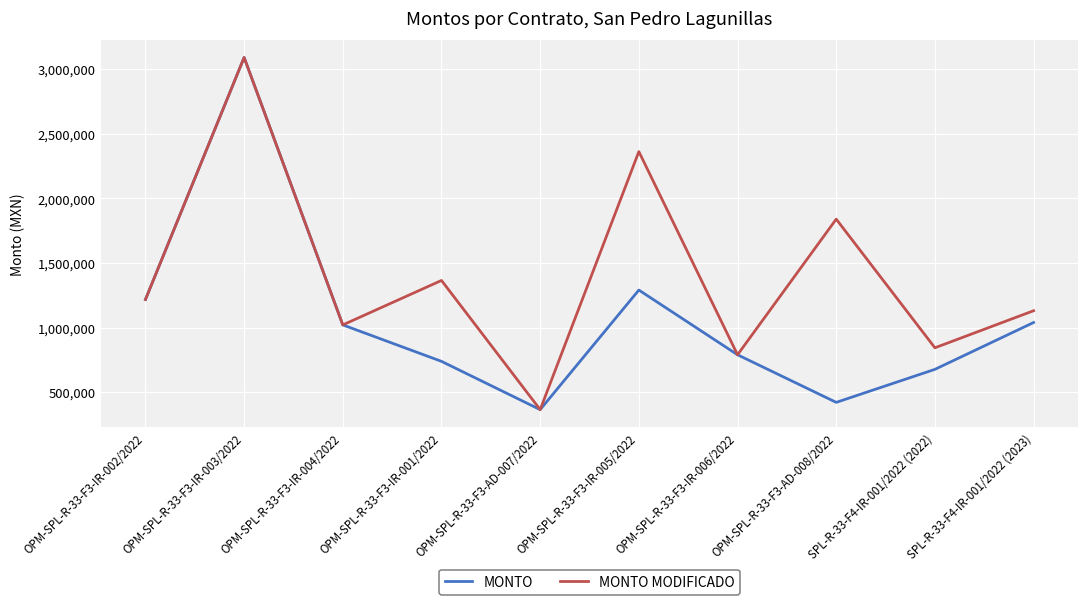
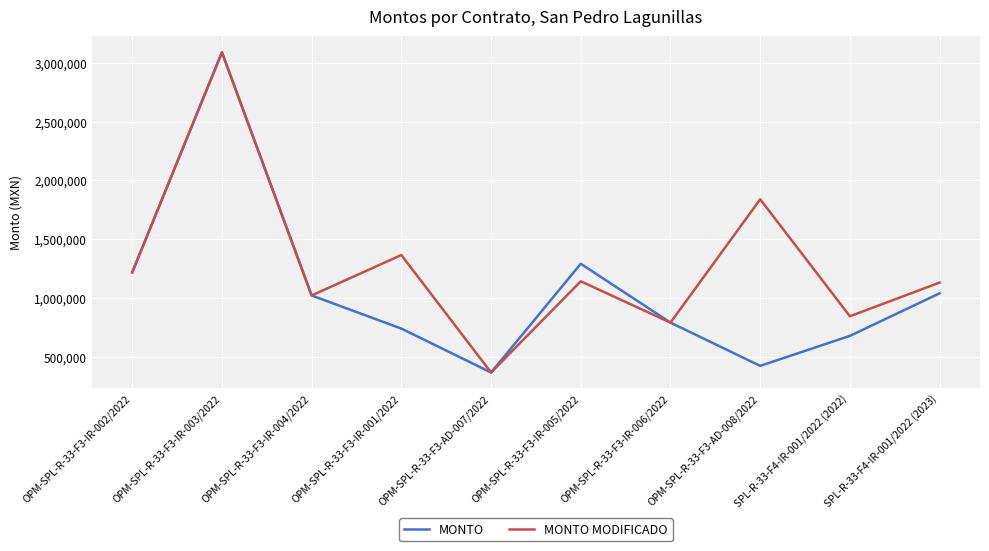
MONTO MODIFICADO, OPM-SPL-R-33-F3-IR-005/2022: 2,360,000 -> 1,140,000
